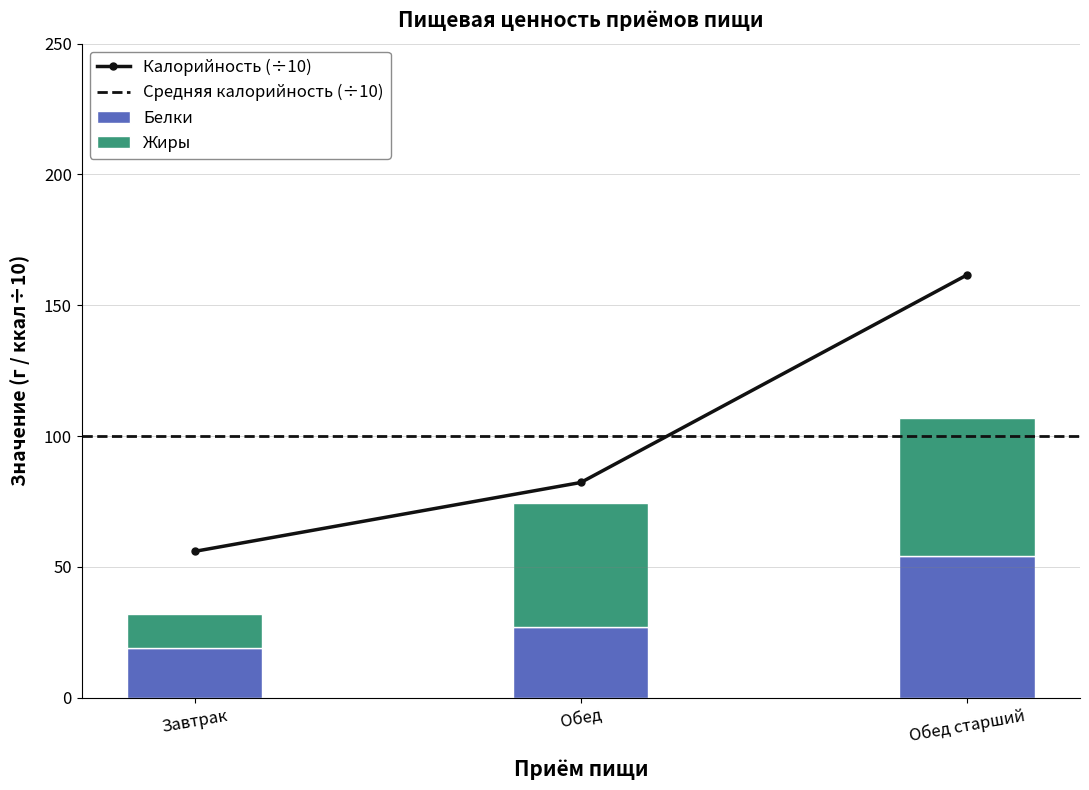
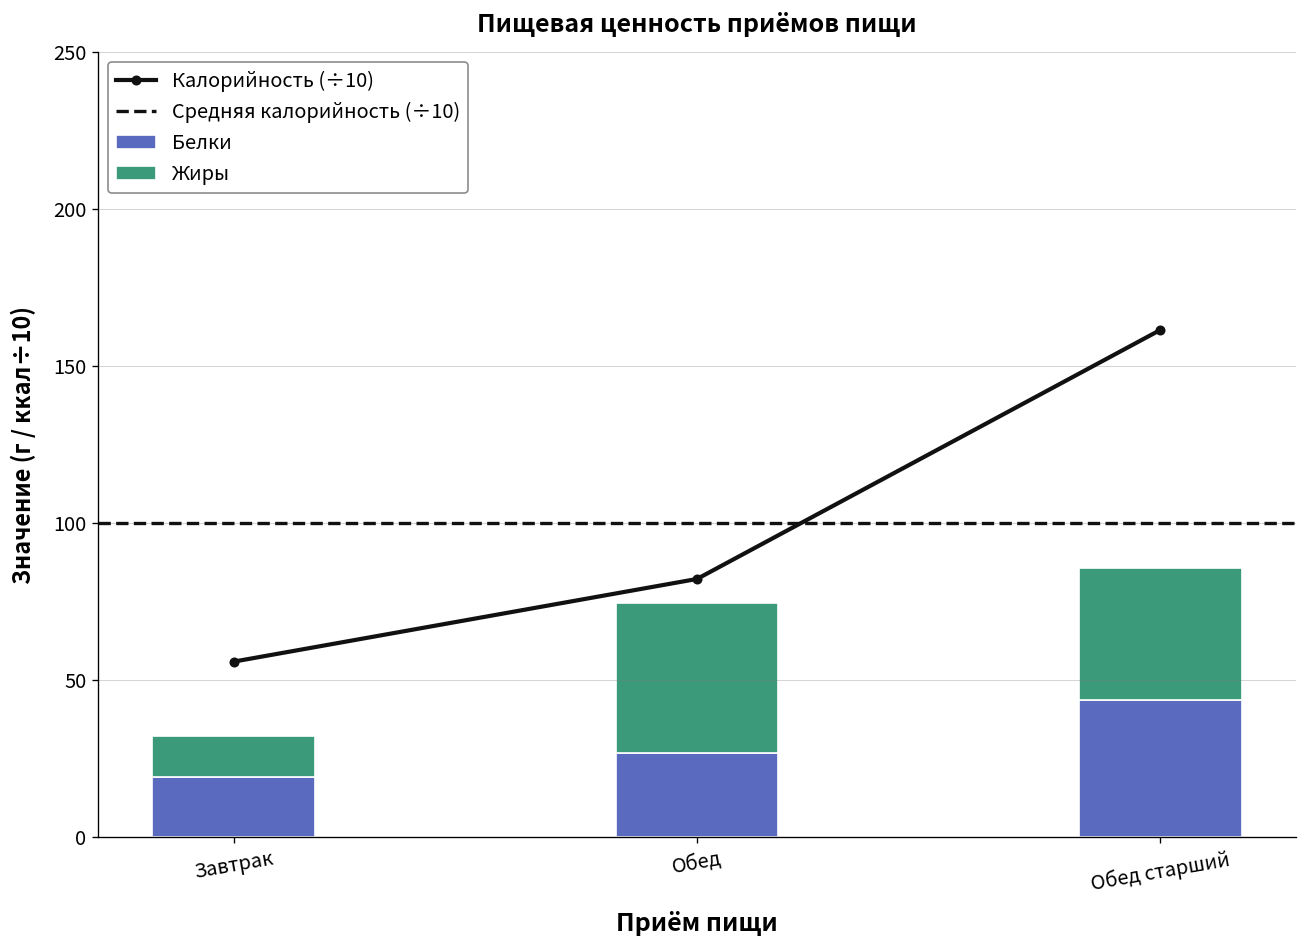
Белки, Обед старший: 54 -> 44
Жиры, Обед старший: 53 -> 42
